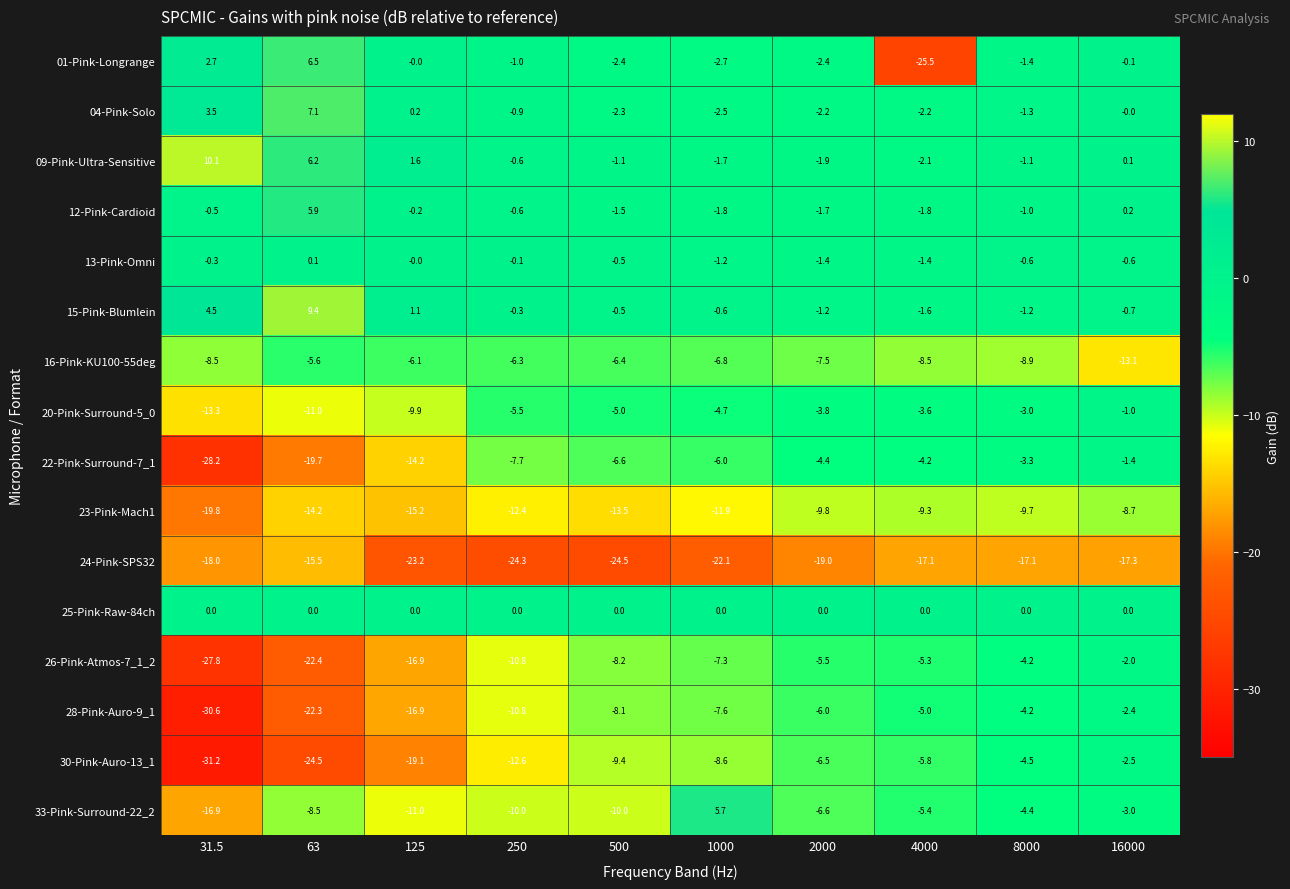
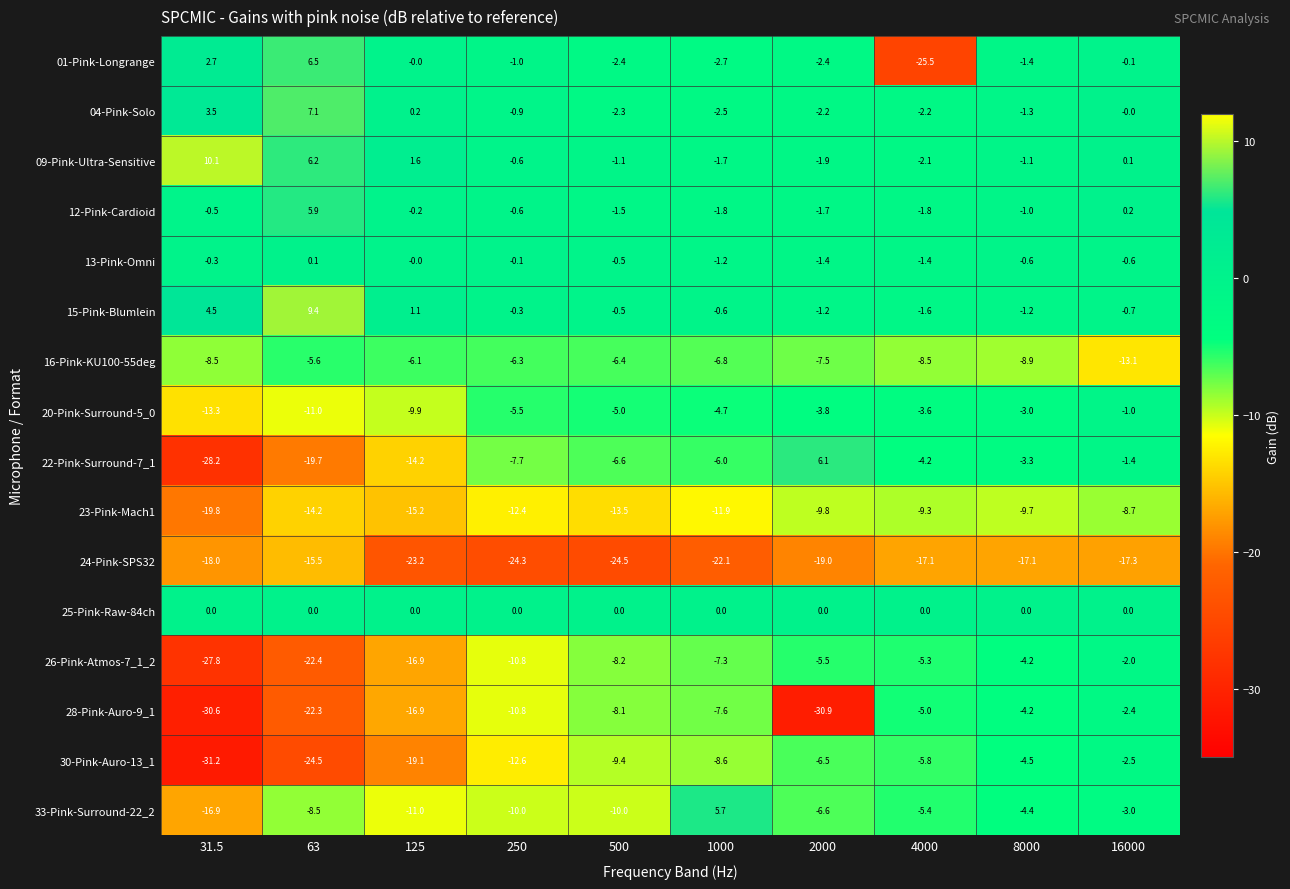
22-Pink-Surround-7_1, 2000: -4.4 -> 6.1
28-Pink-Auro-9_1, 2000: -6.0 -> -30.9
